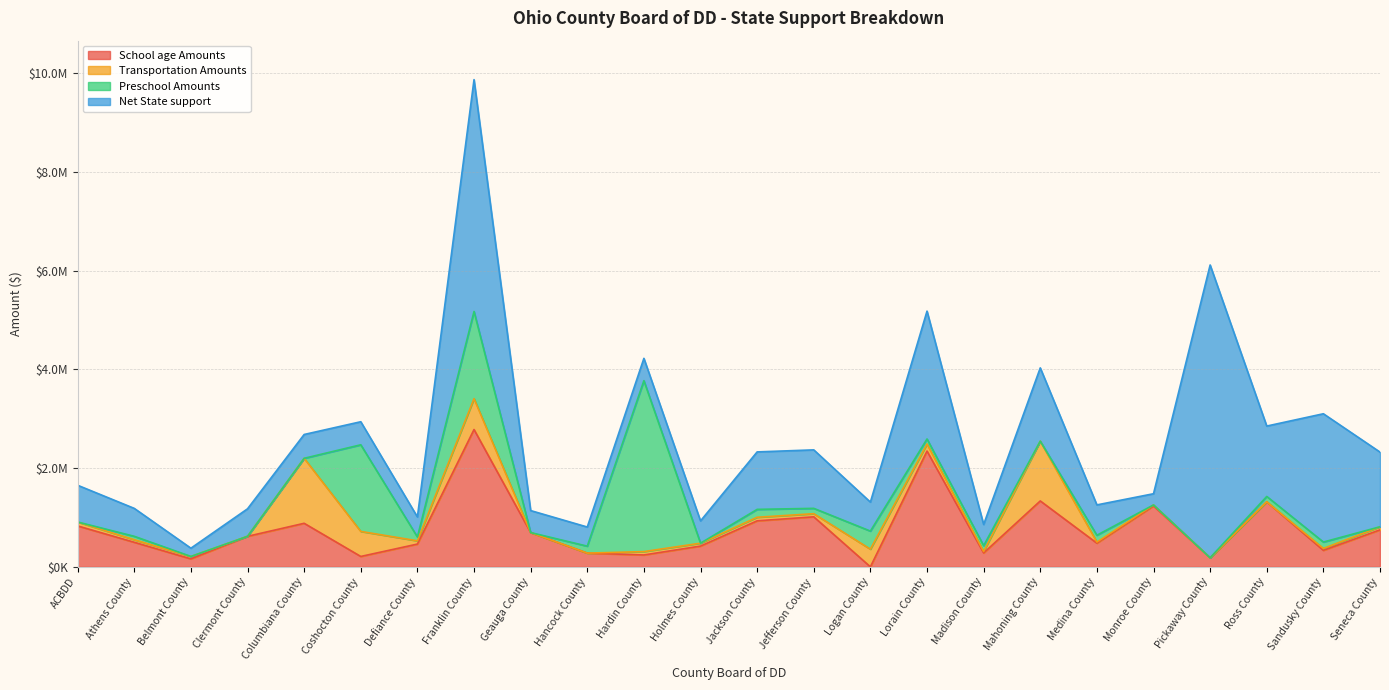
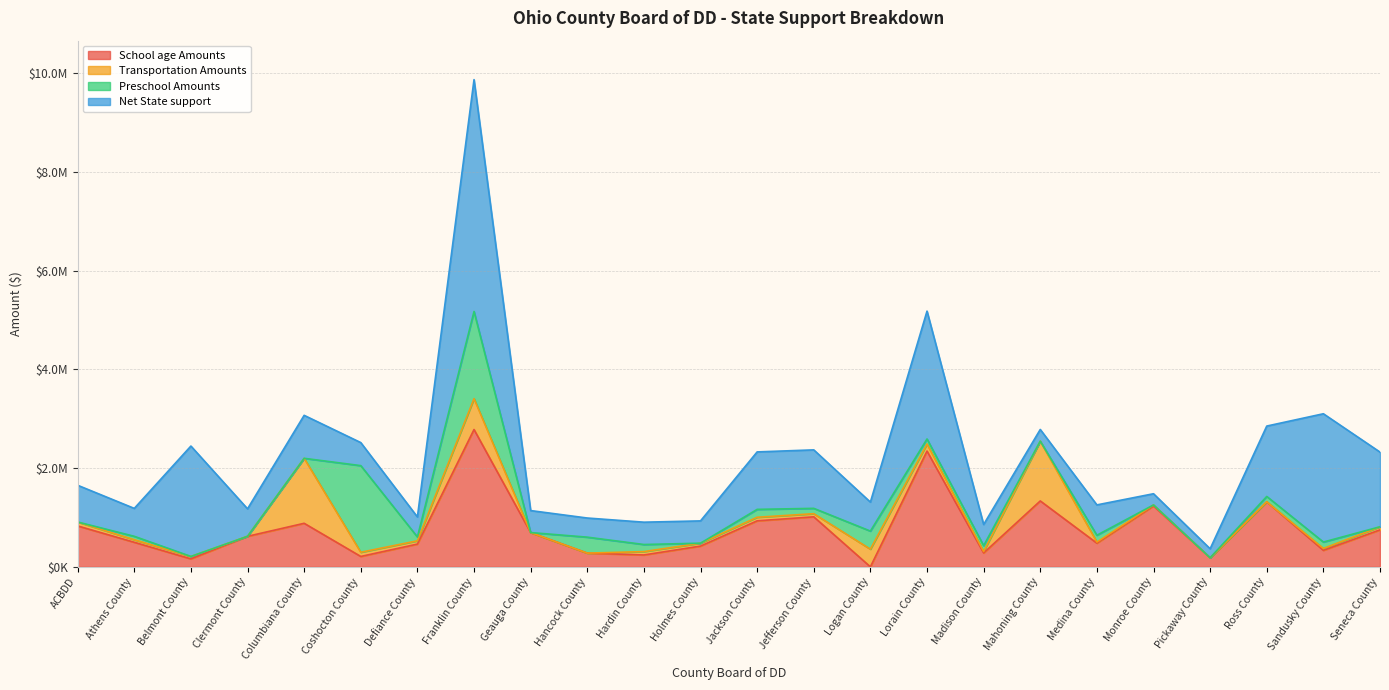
Net State support, Belmont County: $200000 -> $2200000
Net State support, Columbiana County: $500000 -> $900000
Transportation Amounts, Coshocton County: $500000 -> $100000
Preschool Amounts, Hancock County: $100000 -> $300000
Preschool Amounts, Hardin County: $3500000 -> $100000
Net State support, Mahoning County: $1500000 -> $200000
Net State support, Pickaway County: $5900000 -> $200000
